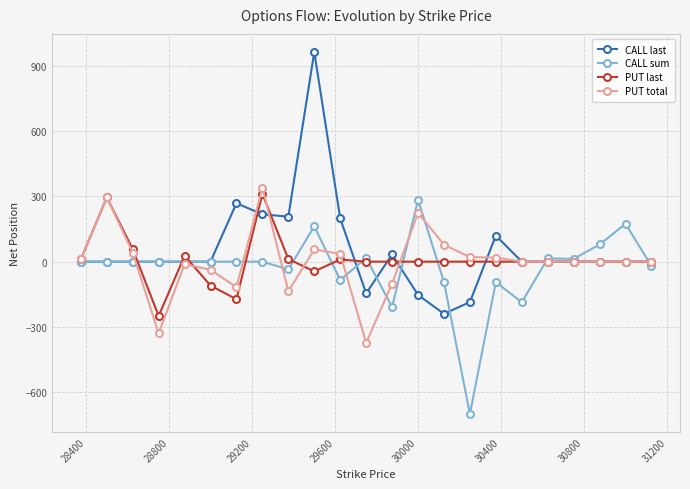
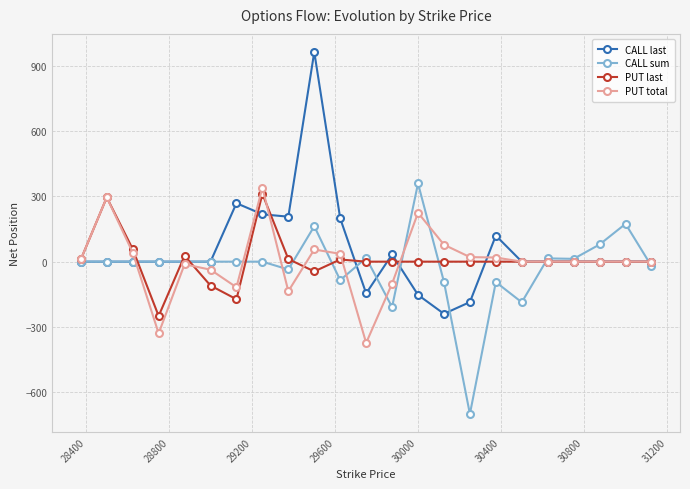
CALL sum, 30000: 290 -> 360
